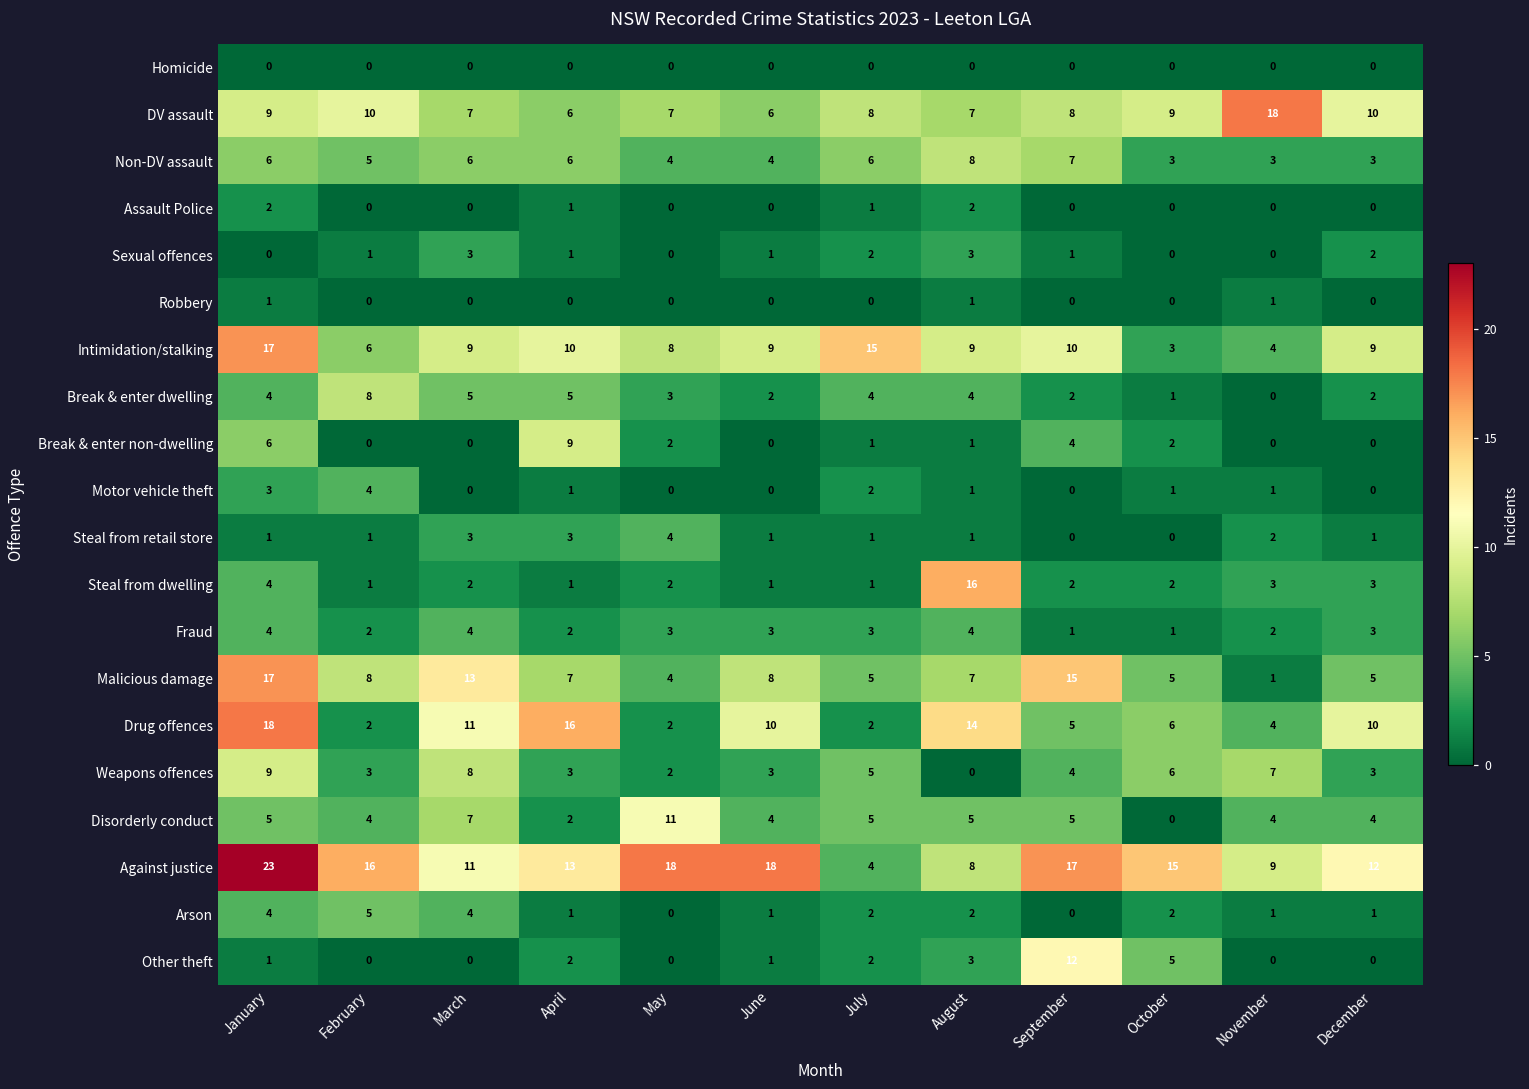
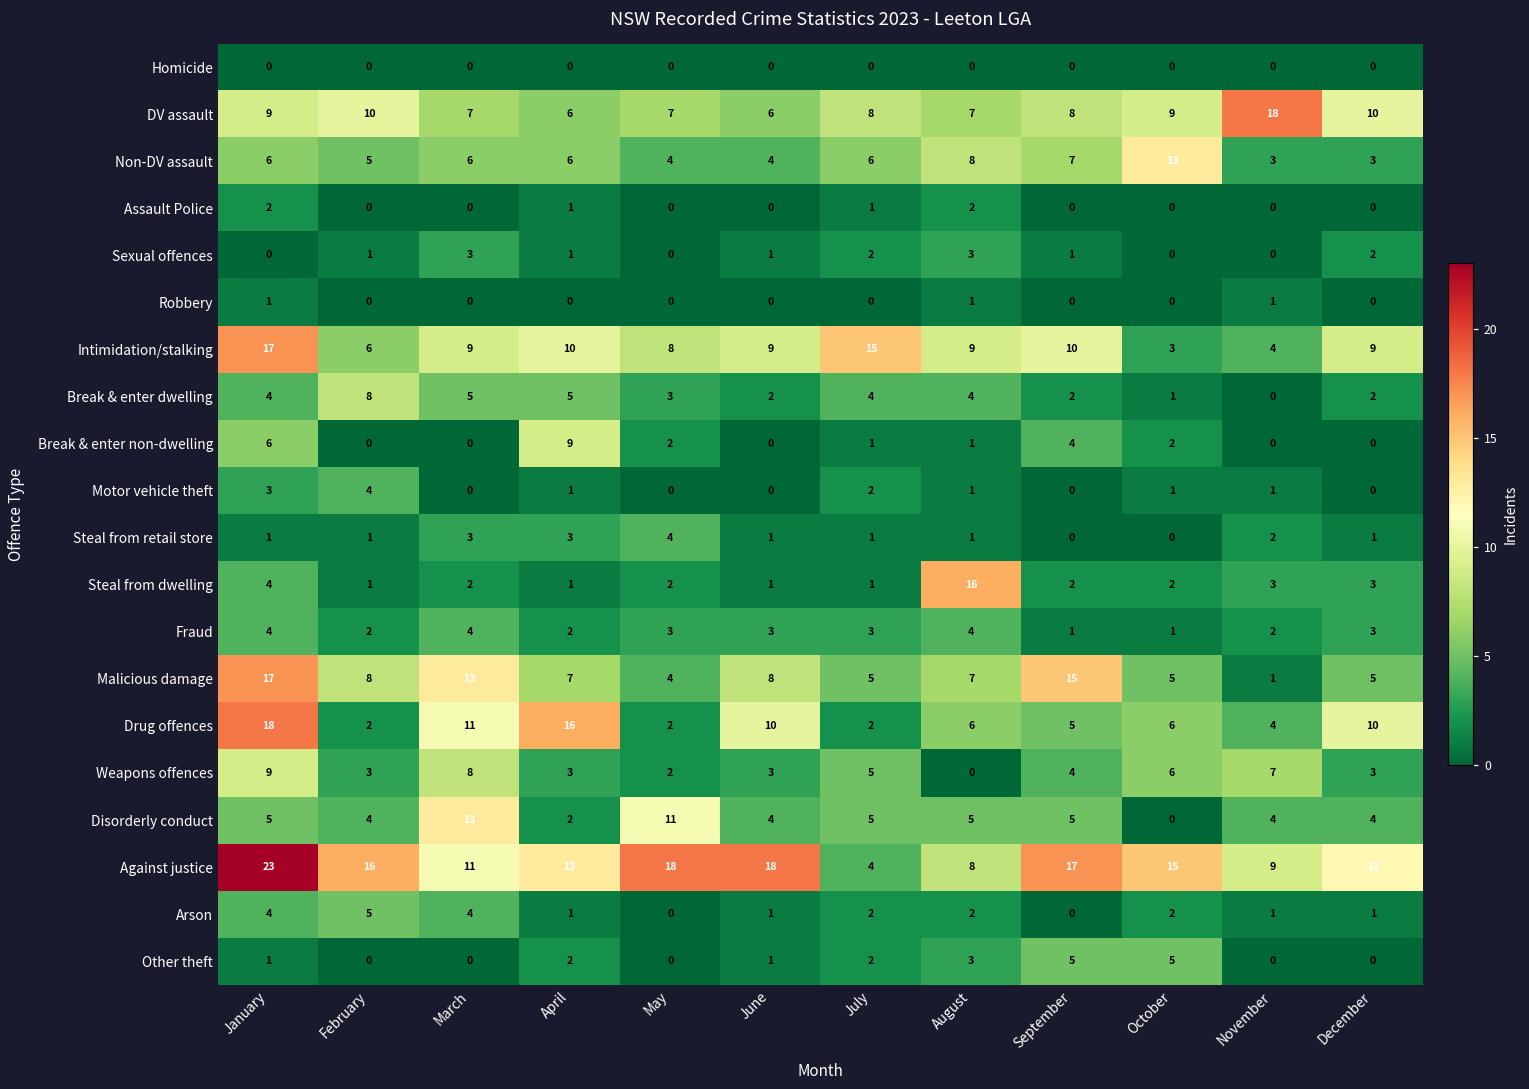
Non-DV assault, October: 3 -> 13
Drug offences, August: 14 -> 6
Disorderly conduct, March: 7 -> 13
Other theft, September: 12 -> 5
